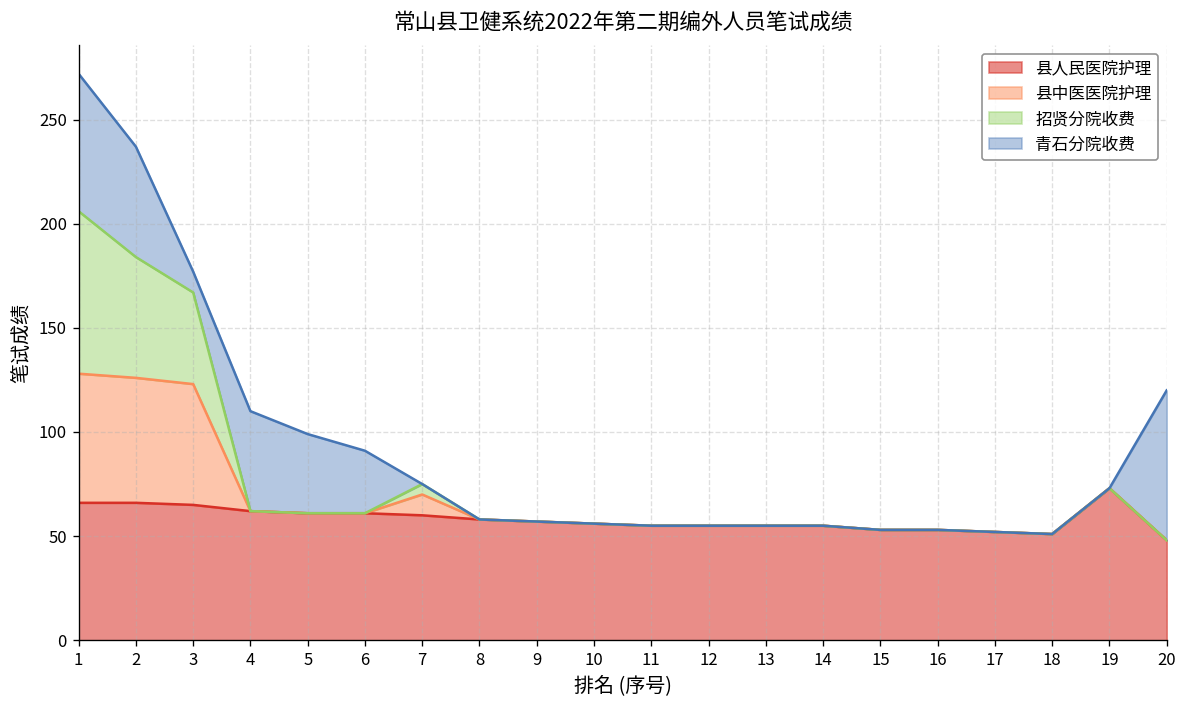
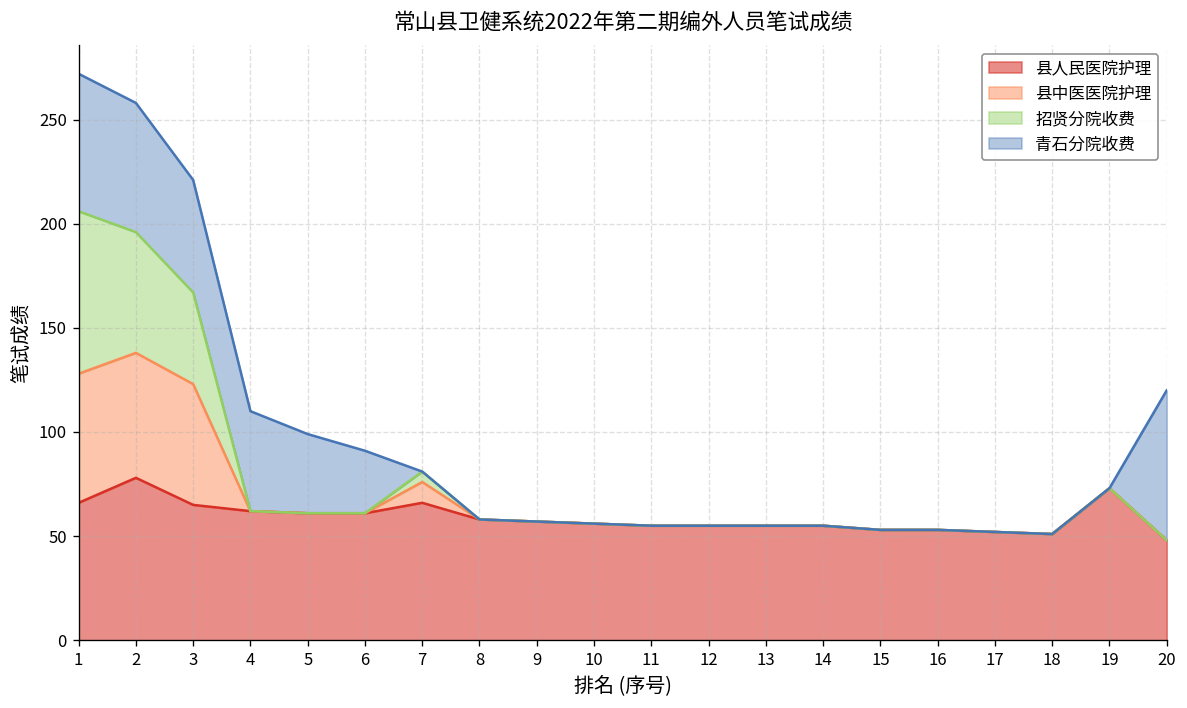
县人民医院护理, 2: 66 -> 78
青石分院收费, 2: 53 -> 62
青石分院收费, 3: 10 -> 54
县人民医院护理, 7: 60 -> 66
